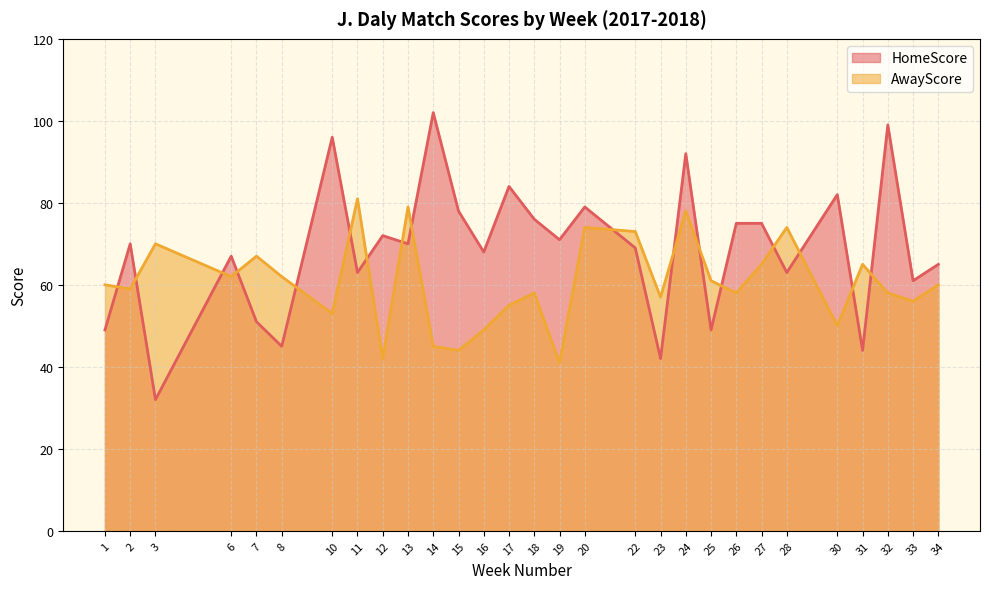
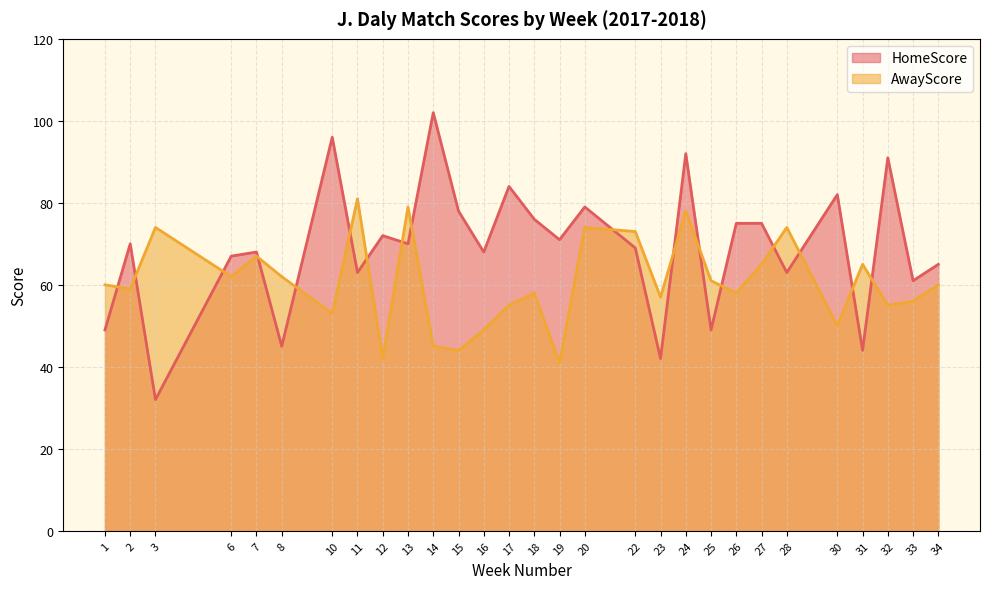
AwayScore, 3: 70 -> 74
HomeScore, 7: 51 -> 68
HomeScore, 32: 99 -> 91
AwayScore, 32: 58 -> 55
